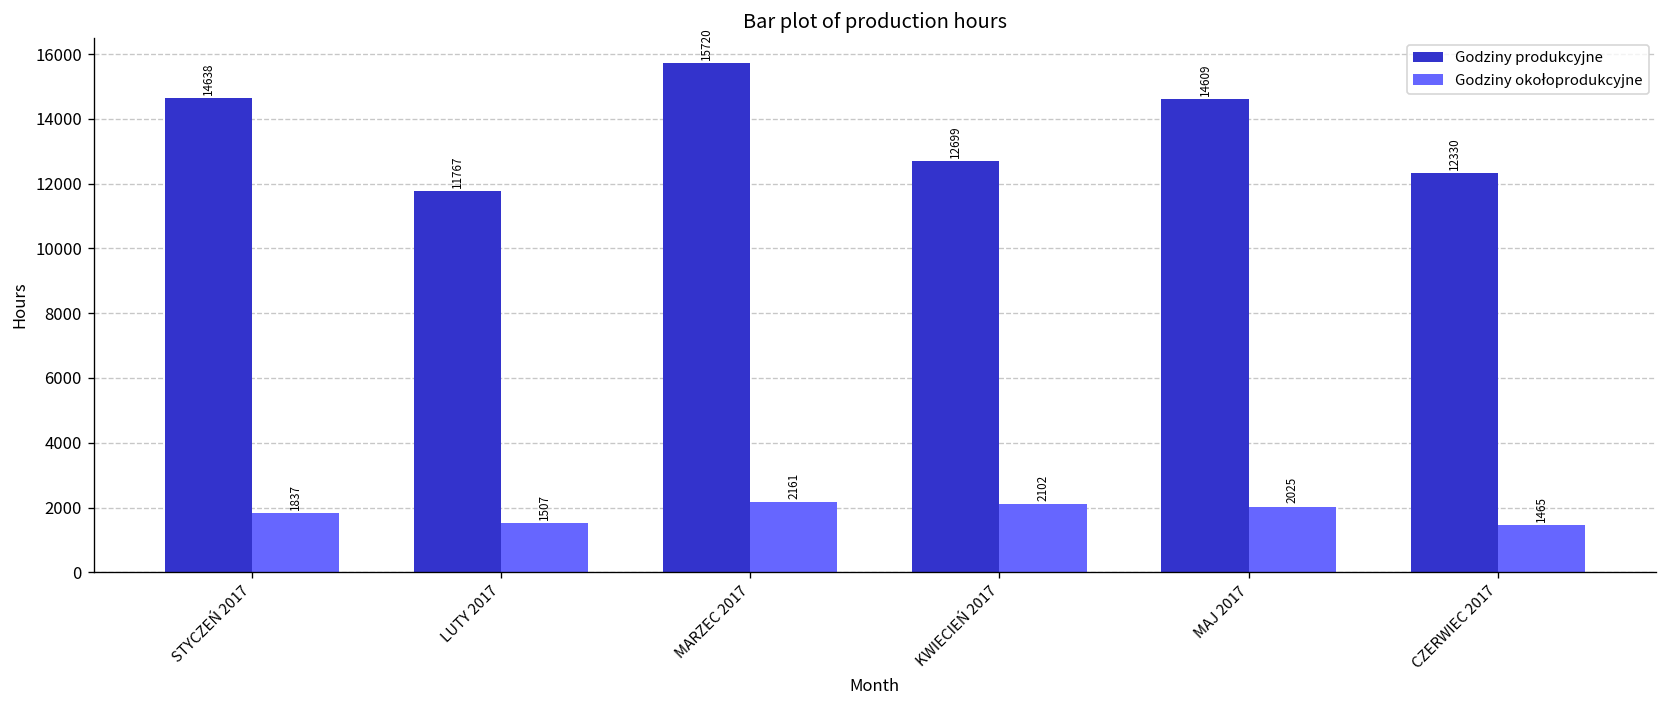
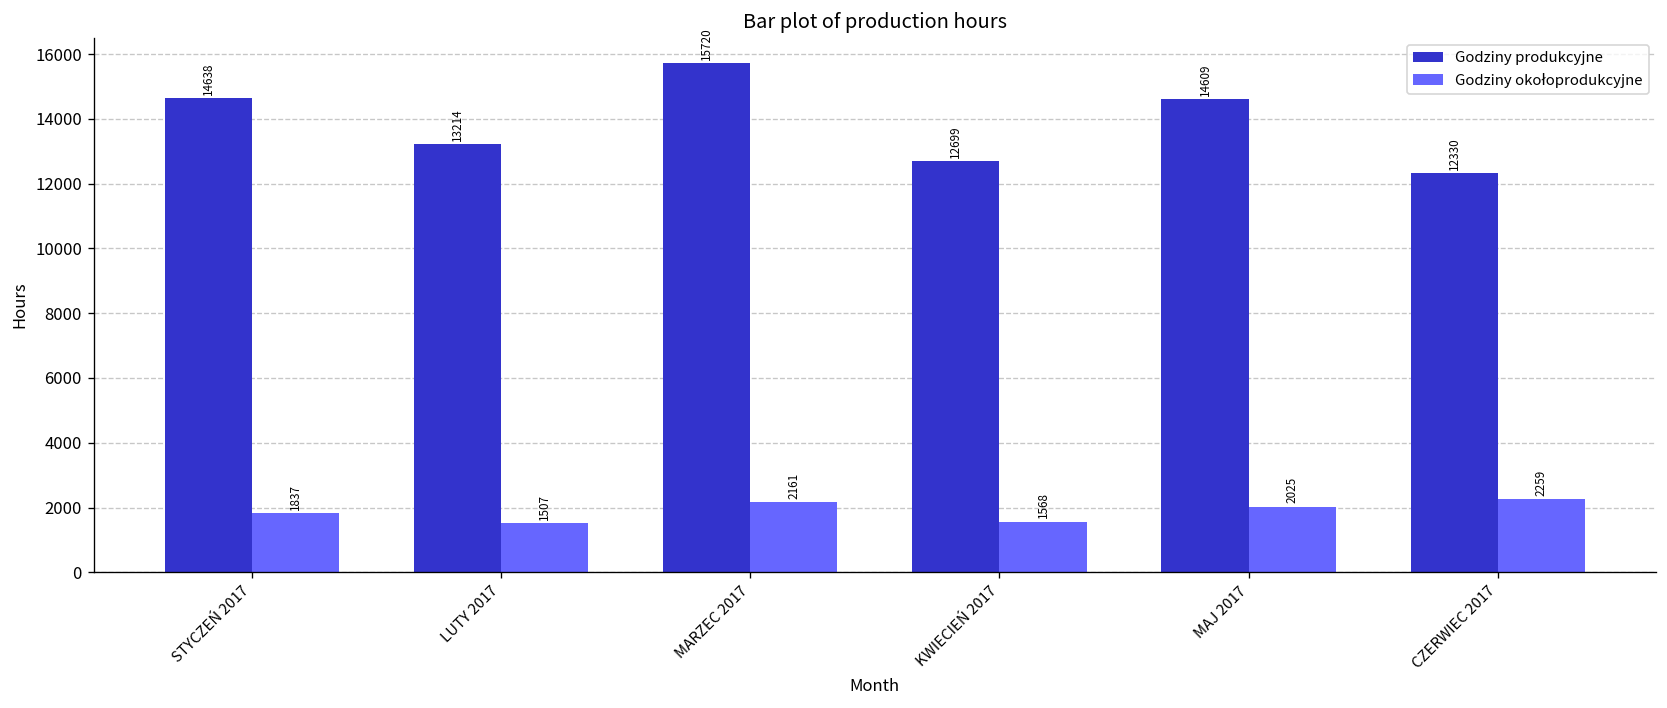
Godziny produkcyjne, LUTY 2017: 11767 -> 13214
Godziny okołoprodukcyjne, KWIECIEŃ 2017: 2102 -> 1568
Godziny okołoprodukcyjne, CZERWIEC 2017: 1465 -> 2259
